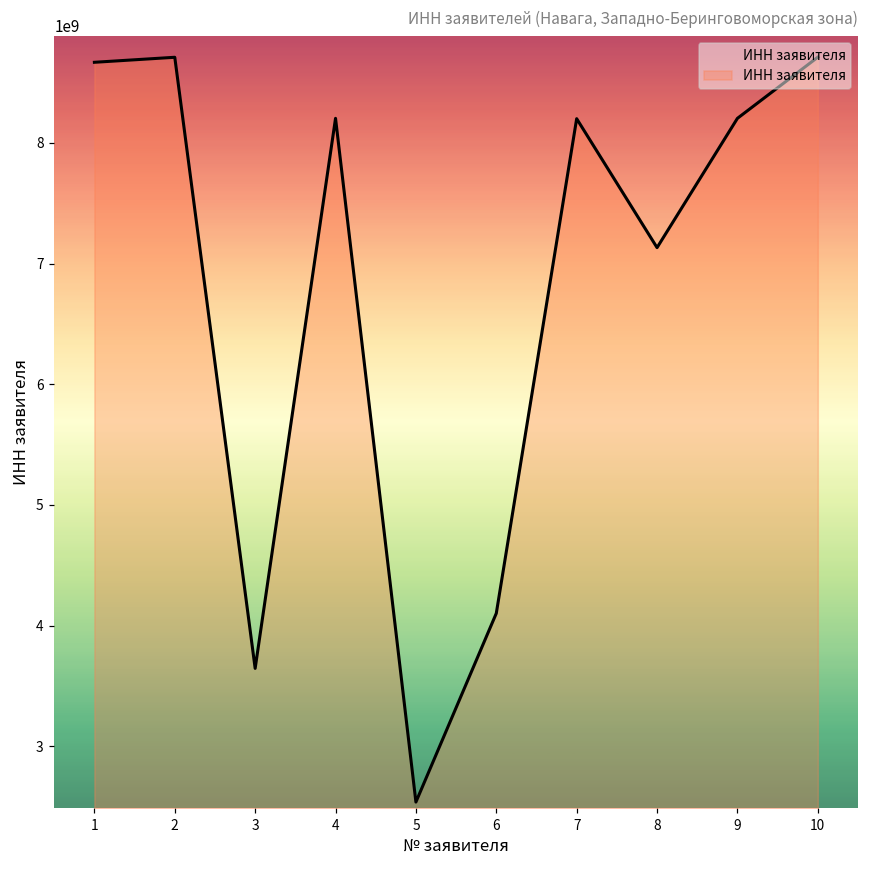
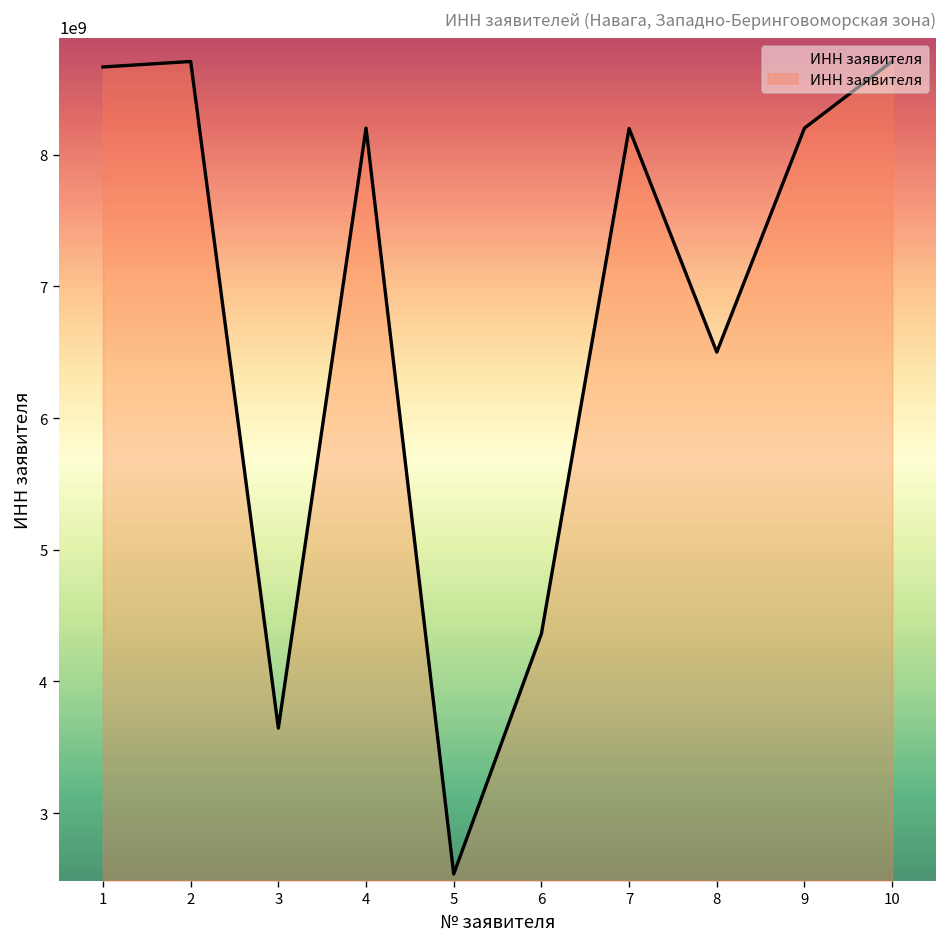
6: 4100000000 -> 4360000000
8: 7130000000 -> 6500000000
